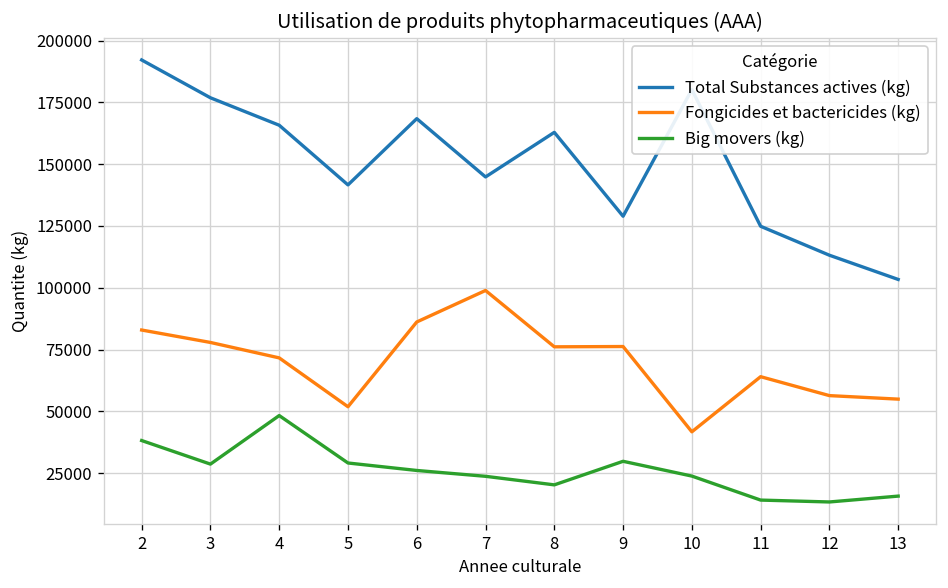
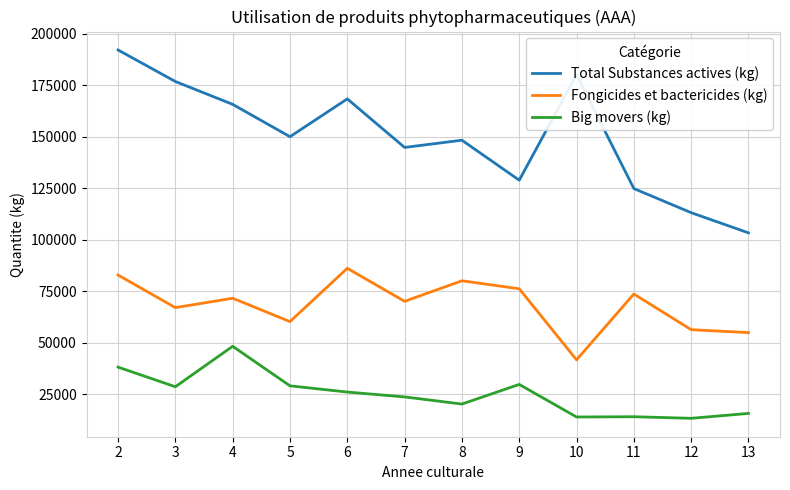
Fongicides et bactericides (kg), 3: 78000 -> 67000
Total Substances actives (kg), 5: 142000 -> 150000
Fongicides et bactericides (kg), 5: 52000 -> 60000
Fongicides et bactericides (kg), 7: 99000 -> 70000
Total Substances actives (kg), 8: 163000 -> 148000
Fongicides et bactericides (kg), 8: 76000 -> 80000
Big movers (kg), 10: 24000 -> 14000
Fongicides et bactericides (kg), 11: 64000 -> 74000
